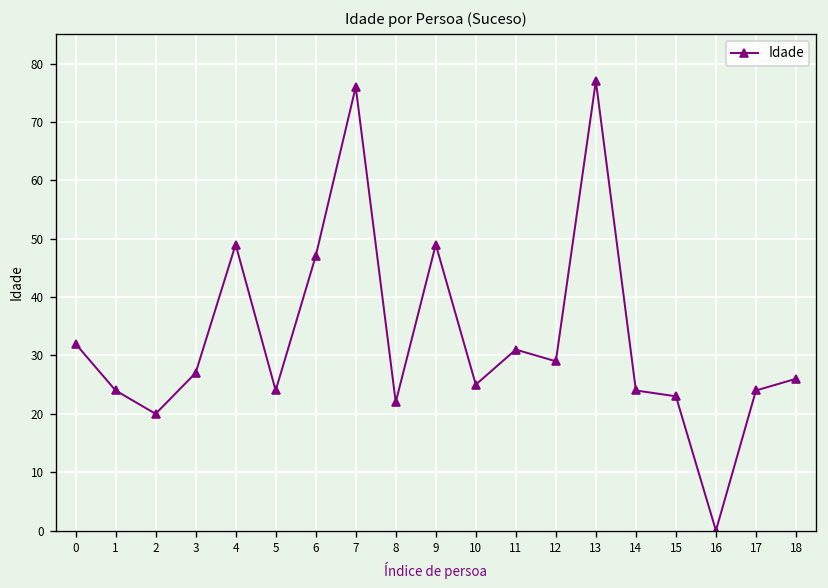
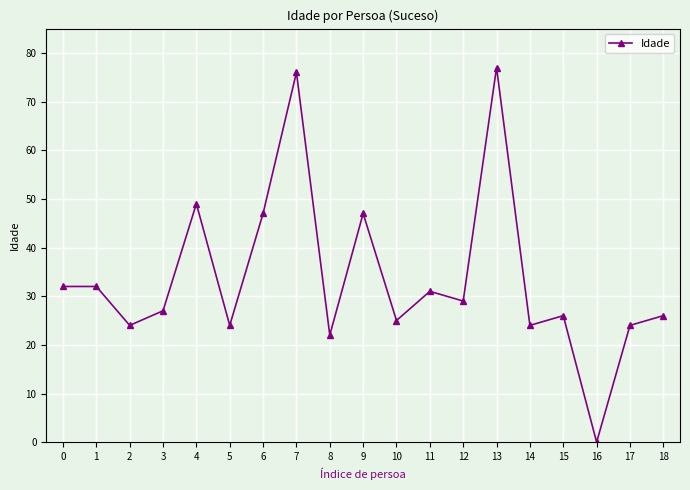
1: 24 -> 32
2: 20 -> 24
9: 49 -> 47
15: 23 -> 26
